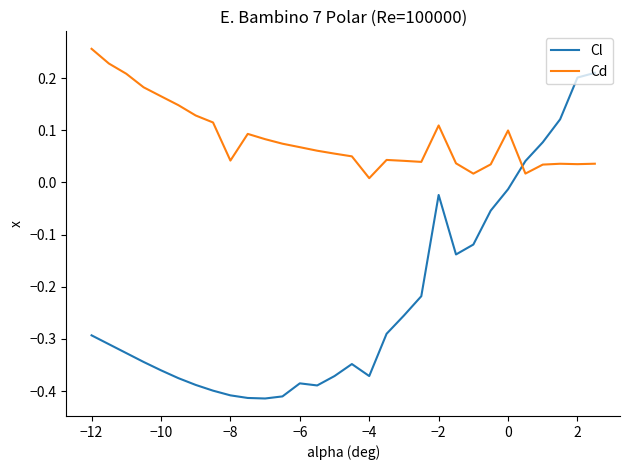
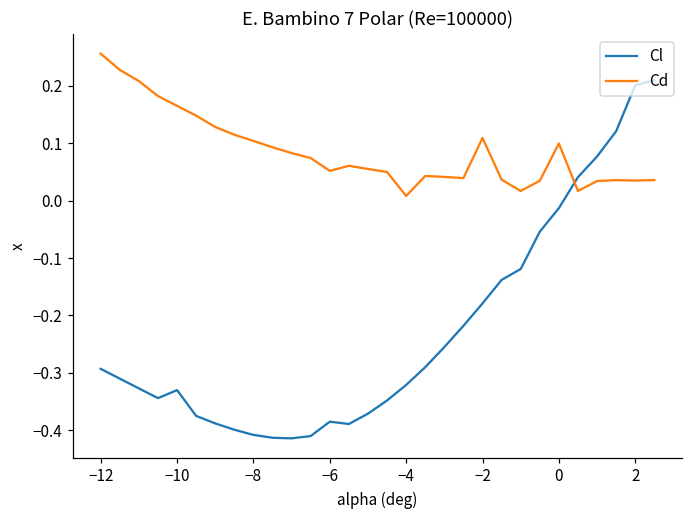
Cl, −10: -0.36 -> -0.33
Cd, −8: 0.04 -> 0.10
Cd, −6: 0.07 -> 0.05
Cl, −4: -0.37 -> -0.32
Cl, −2: -0.02 -> -0.18
